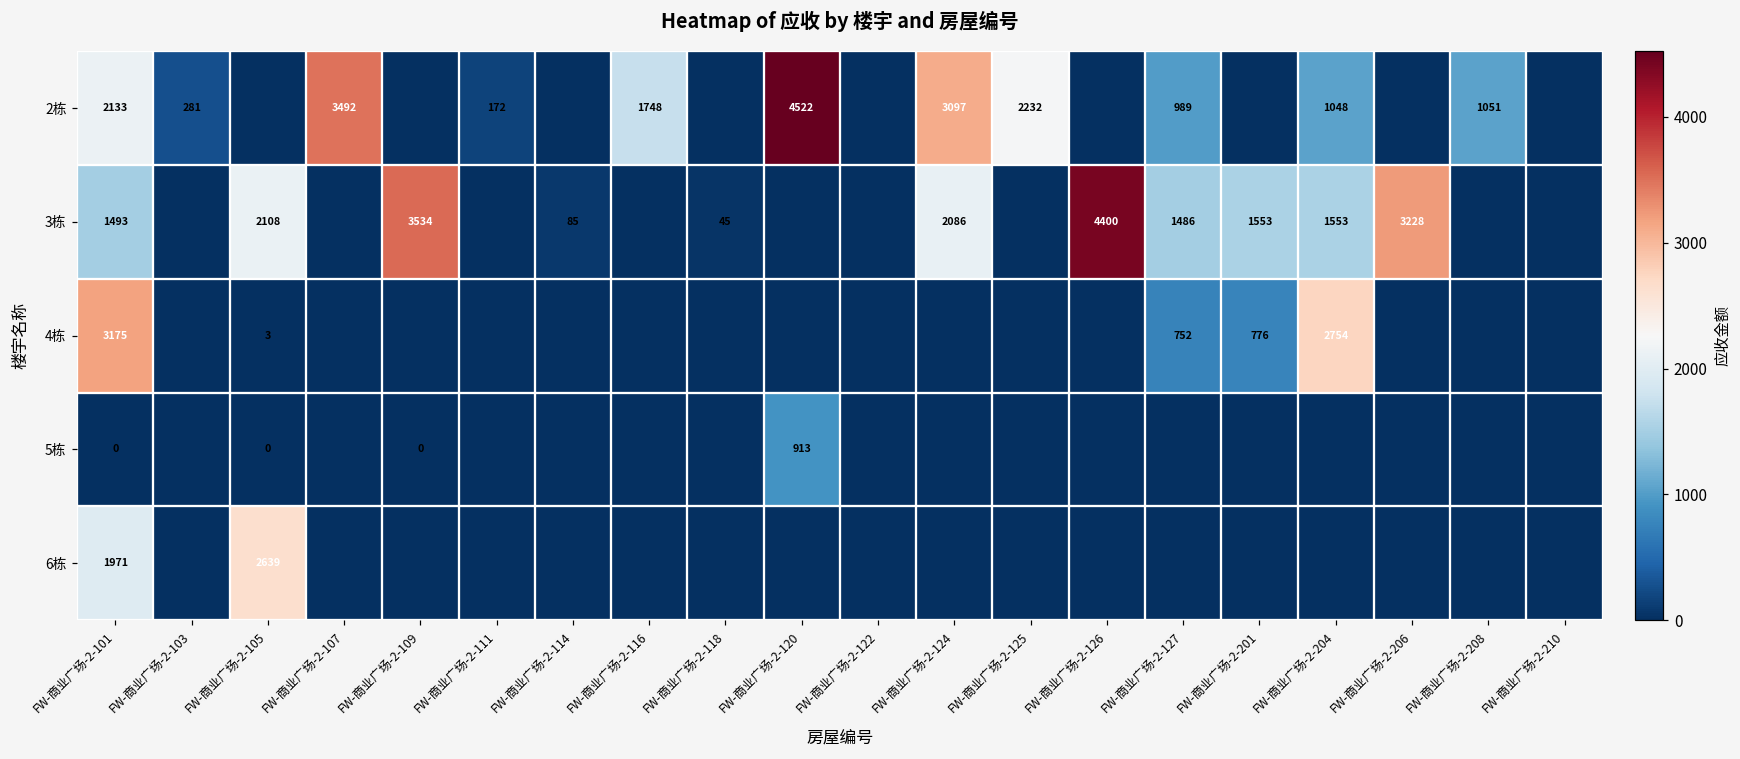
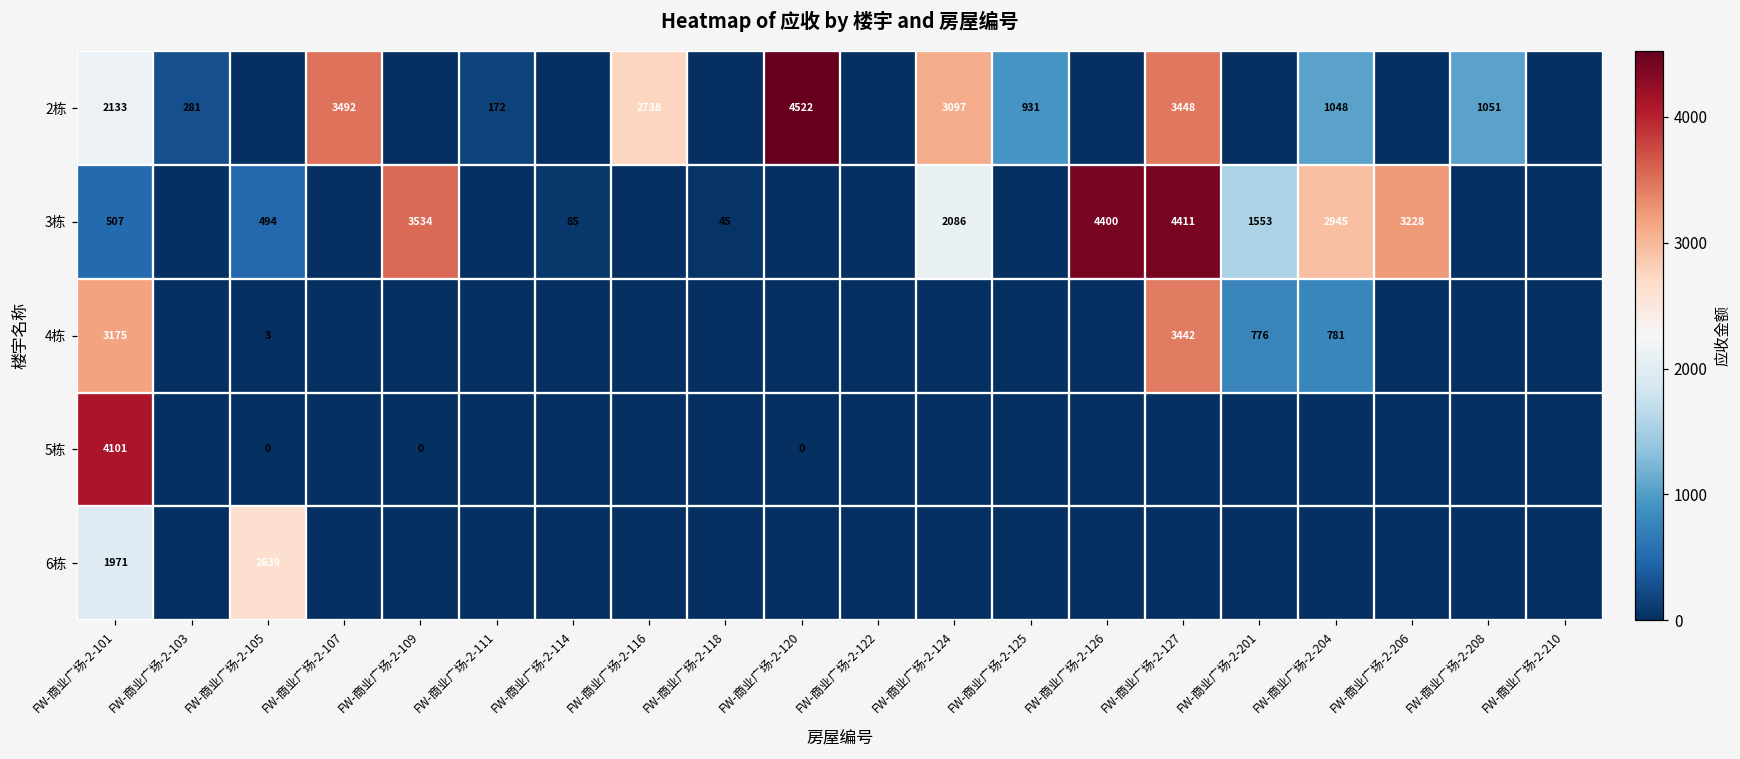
2栋, FW-商业广场-2-116: 1748 -> 2738
2栋, FW-商业广场-2-125: 2232 -> 931
2栋, FW-商业广场-2-127: 989 -> 3448
3栋, FW-商业广场-2-101: 1493 -> 507
3栋, FW-商业广场-2-105: 2108 -> 494
3栋, FW-商业广场-2-127: 1486 -> 4411
3栋, FW-商业广场-2-204: 1553 -> 2945
4栋, FW-商业广场-2-127: 752 -> 3442
4栋, FW-商业广场-2-204: 2754 -> 781
5栋, FW-商业广场-2-101: 0 -> 4101
5栋, FW-商业广场-2-120: 913 -> 0
